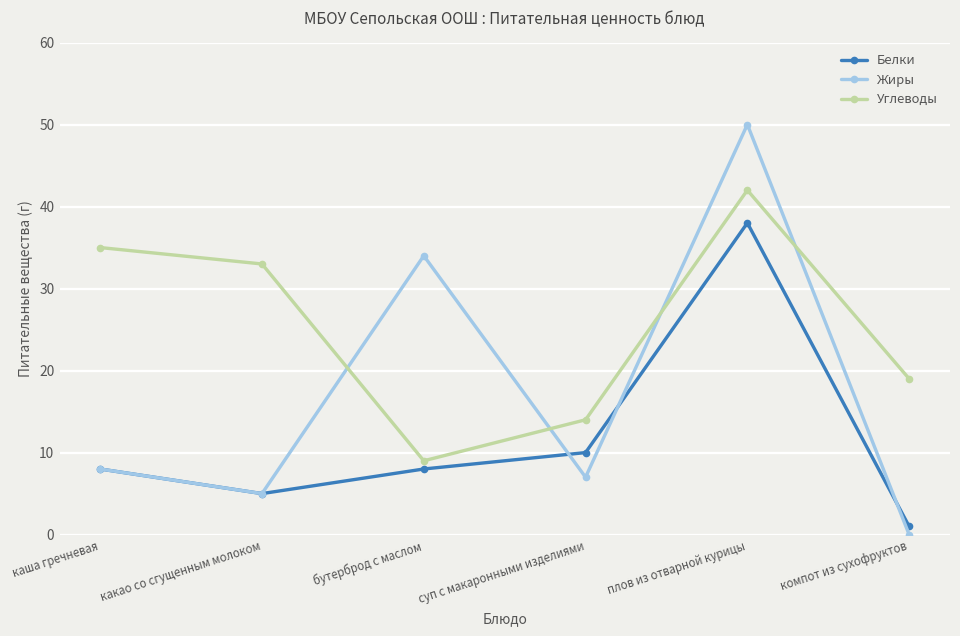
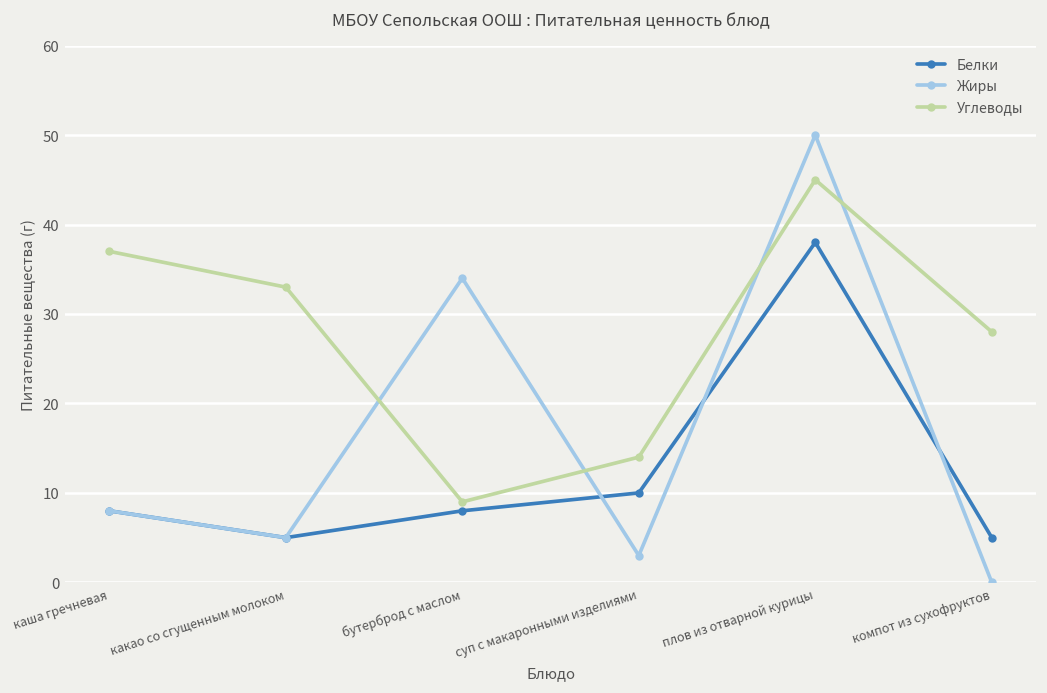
Углеводы, каша гречневая: 35 -> 37
Жиры, суп с макаронными изделиями: 7 -> 3
Углеводы, плов из отварной курицы: 42 -> 45
Белки, компот из сухофруктов: 1 -> 5
Углеводы, компот из сухофруктов: 19 -> 28
